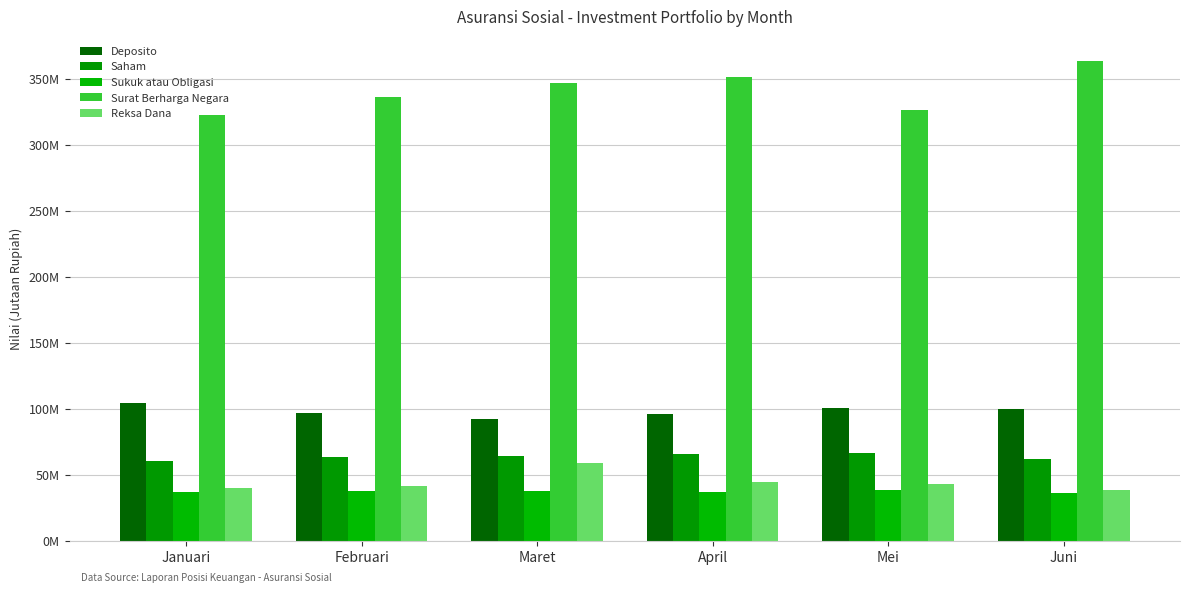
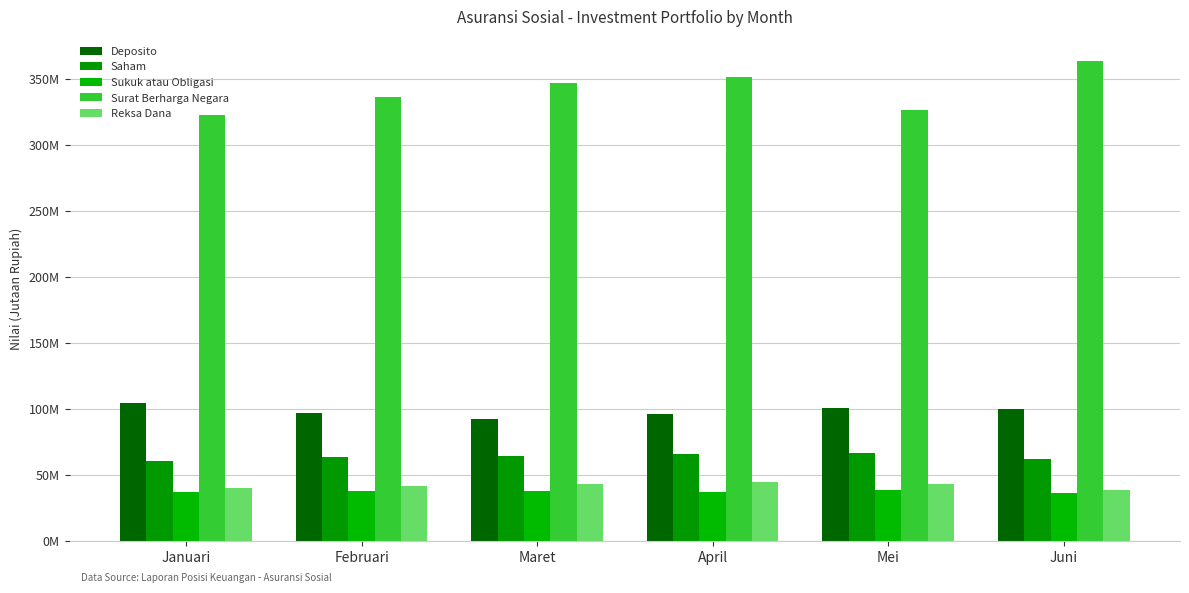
Reksa Dana, Maret: 59000000 -> 43000000
